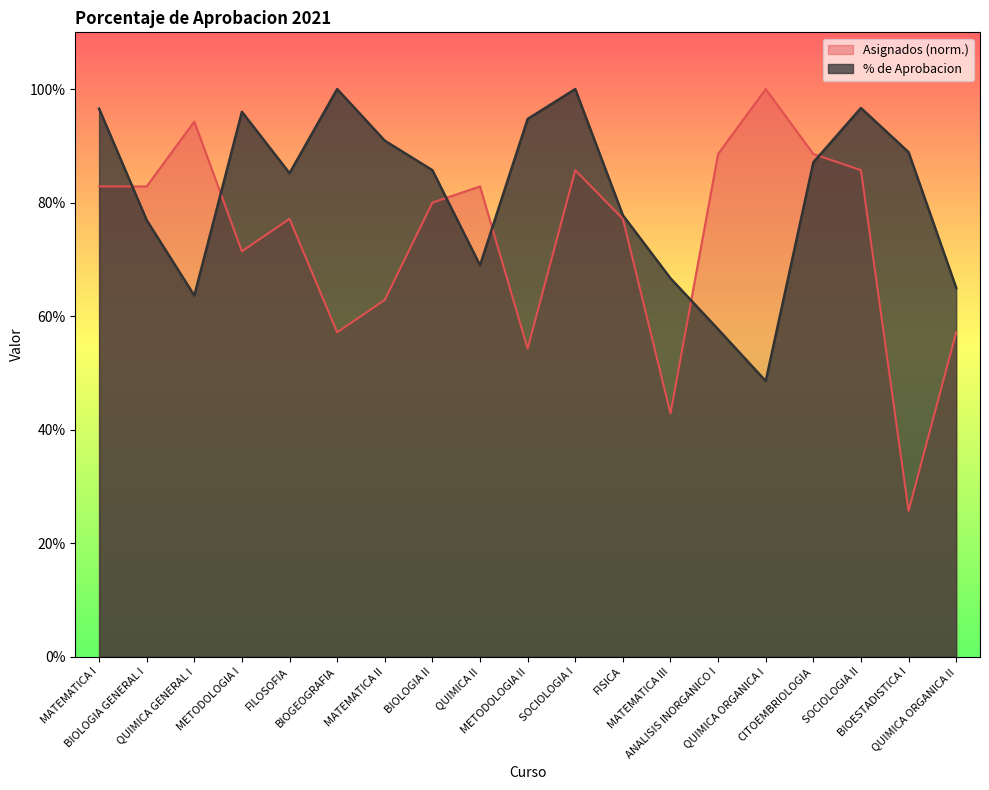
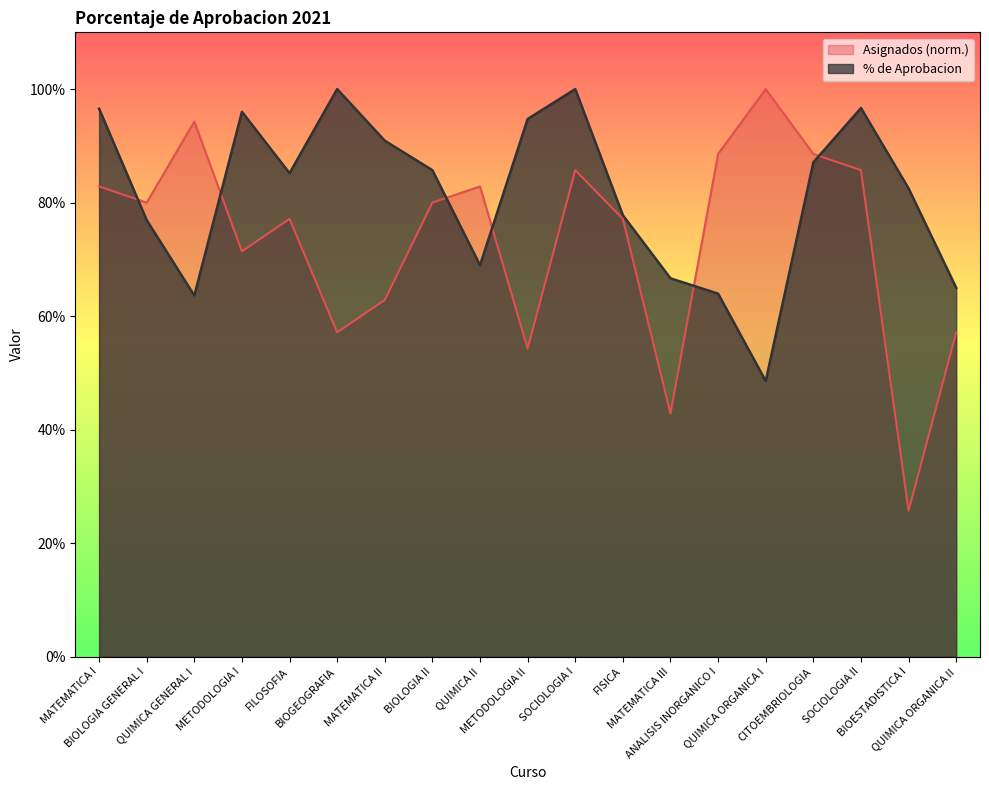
Asignados (norm.), BIOLOGIA GENERAL I: 83% -> 80%
% de Aprobacion, ANALISIS INORGANICO I: 58% -> 64%
% de Aprobacion, BIOESTADISTICA I: 89% -> 83%
